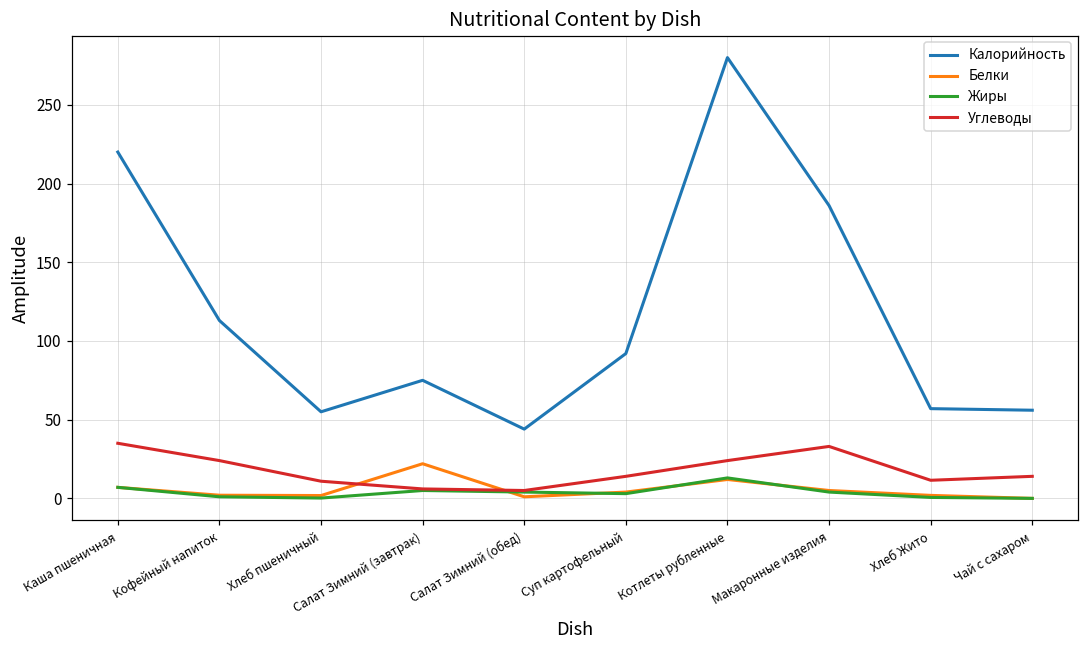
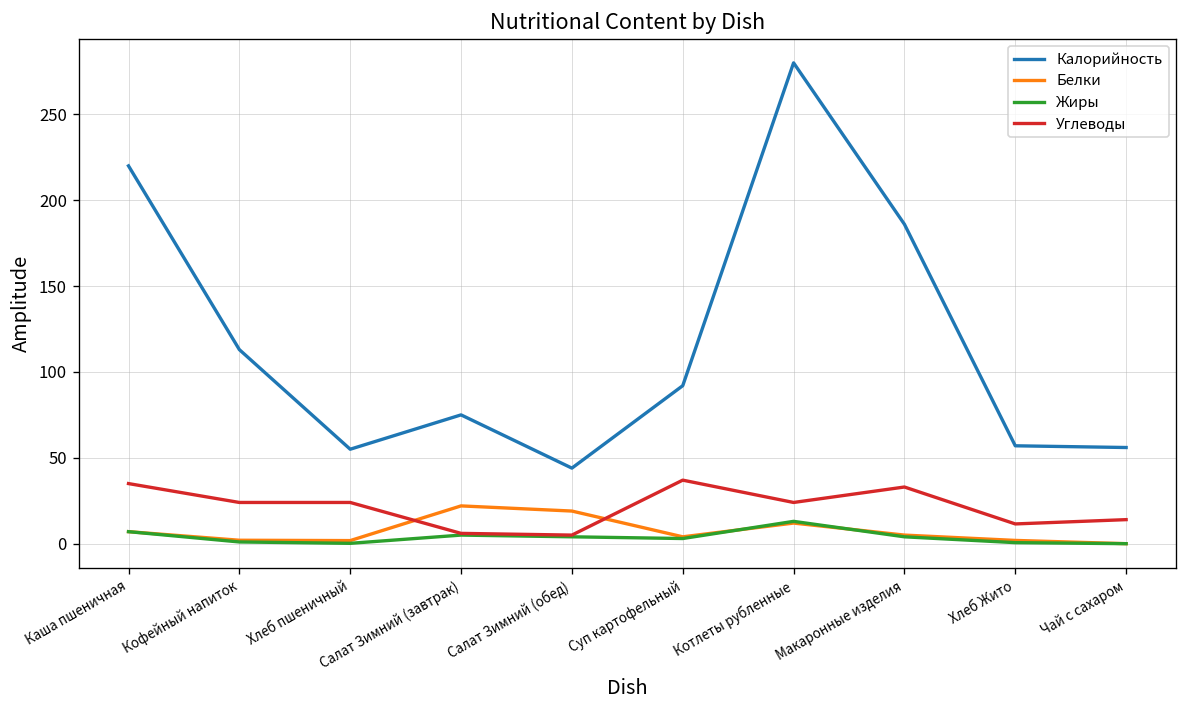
Углеводы, Хлеб пшеничный: 11 -> 24
Белки, Салат Зимний (обед): 1 -> 19
Углеводы, Суп картофельный: 14 -> 37
